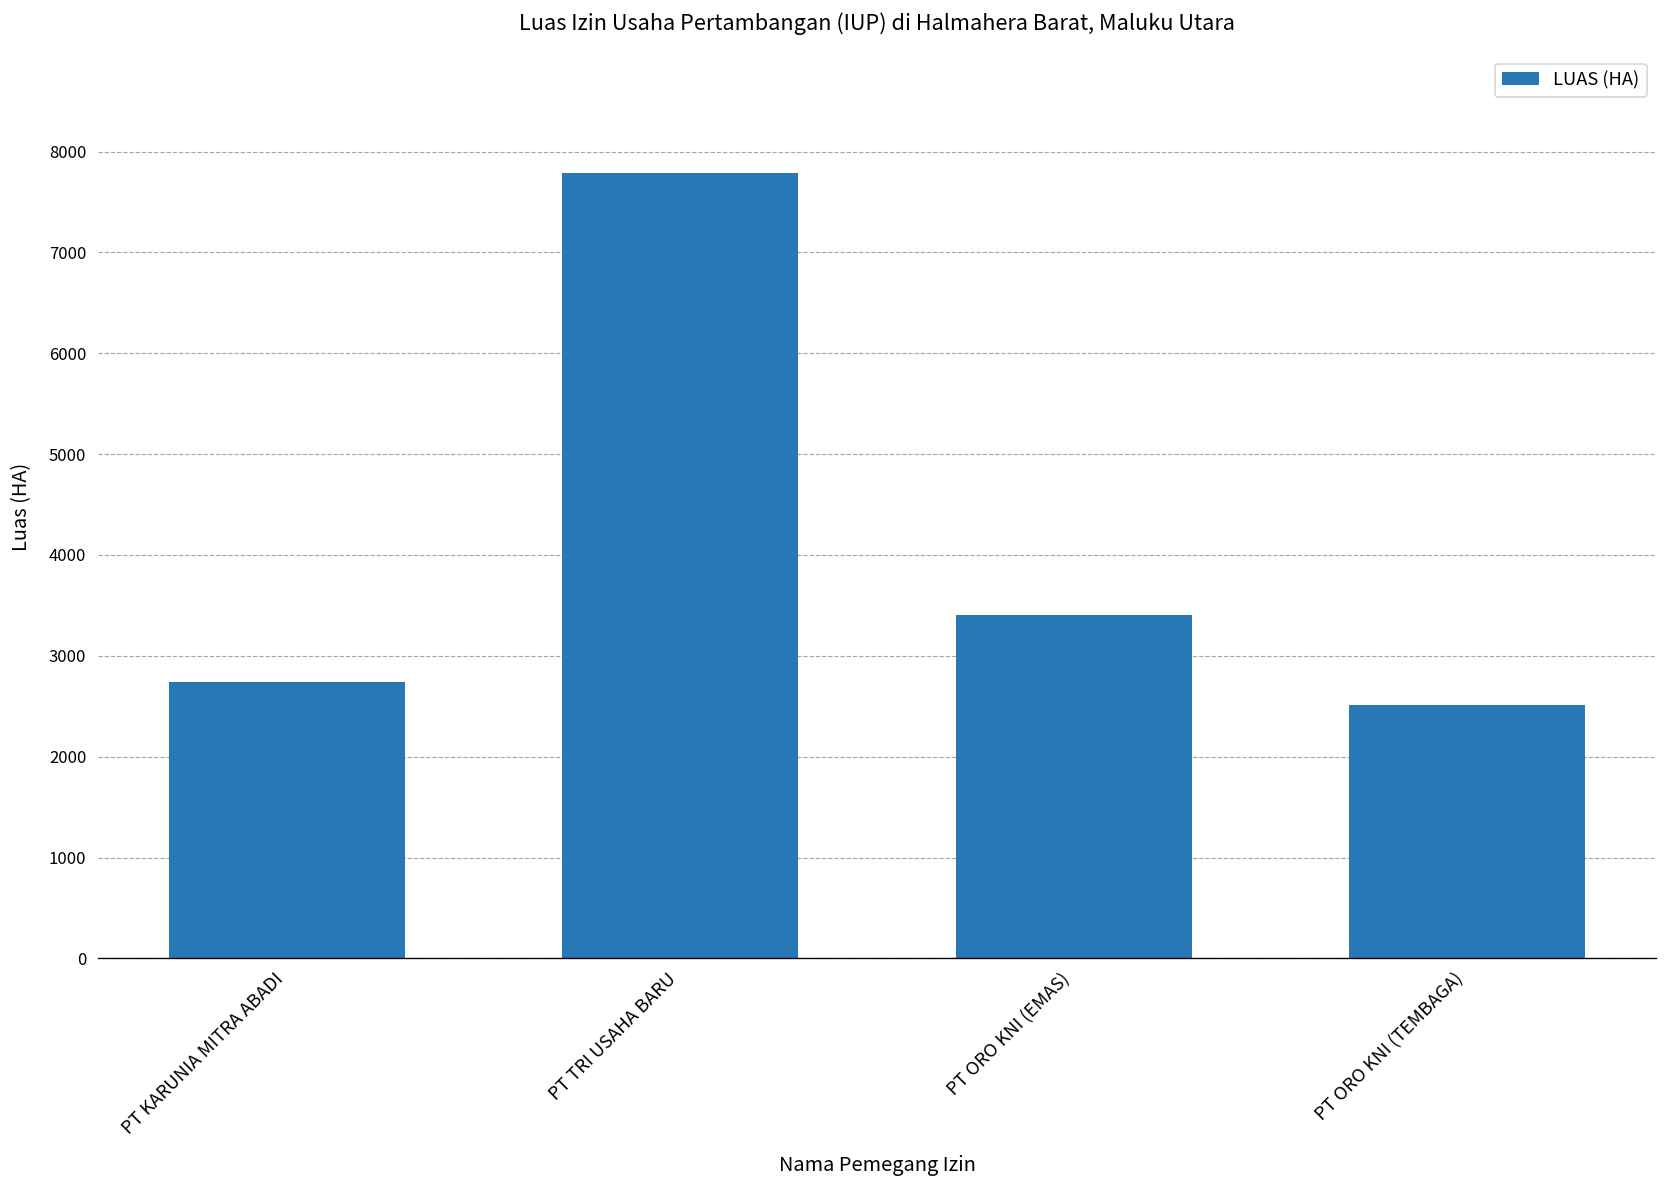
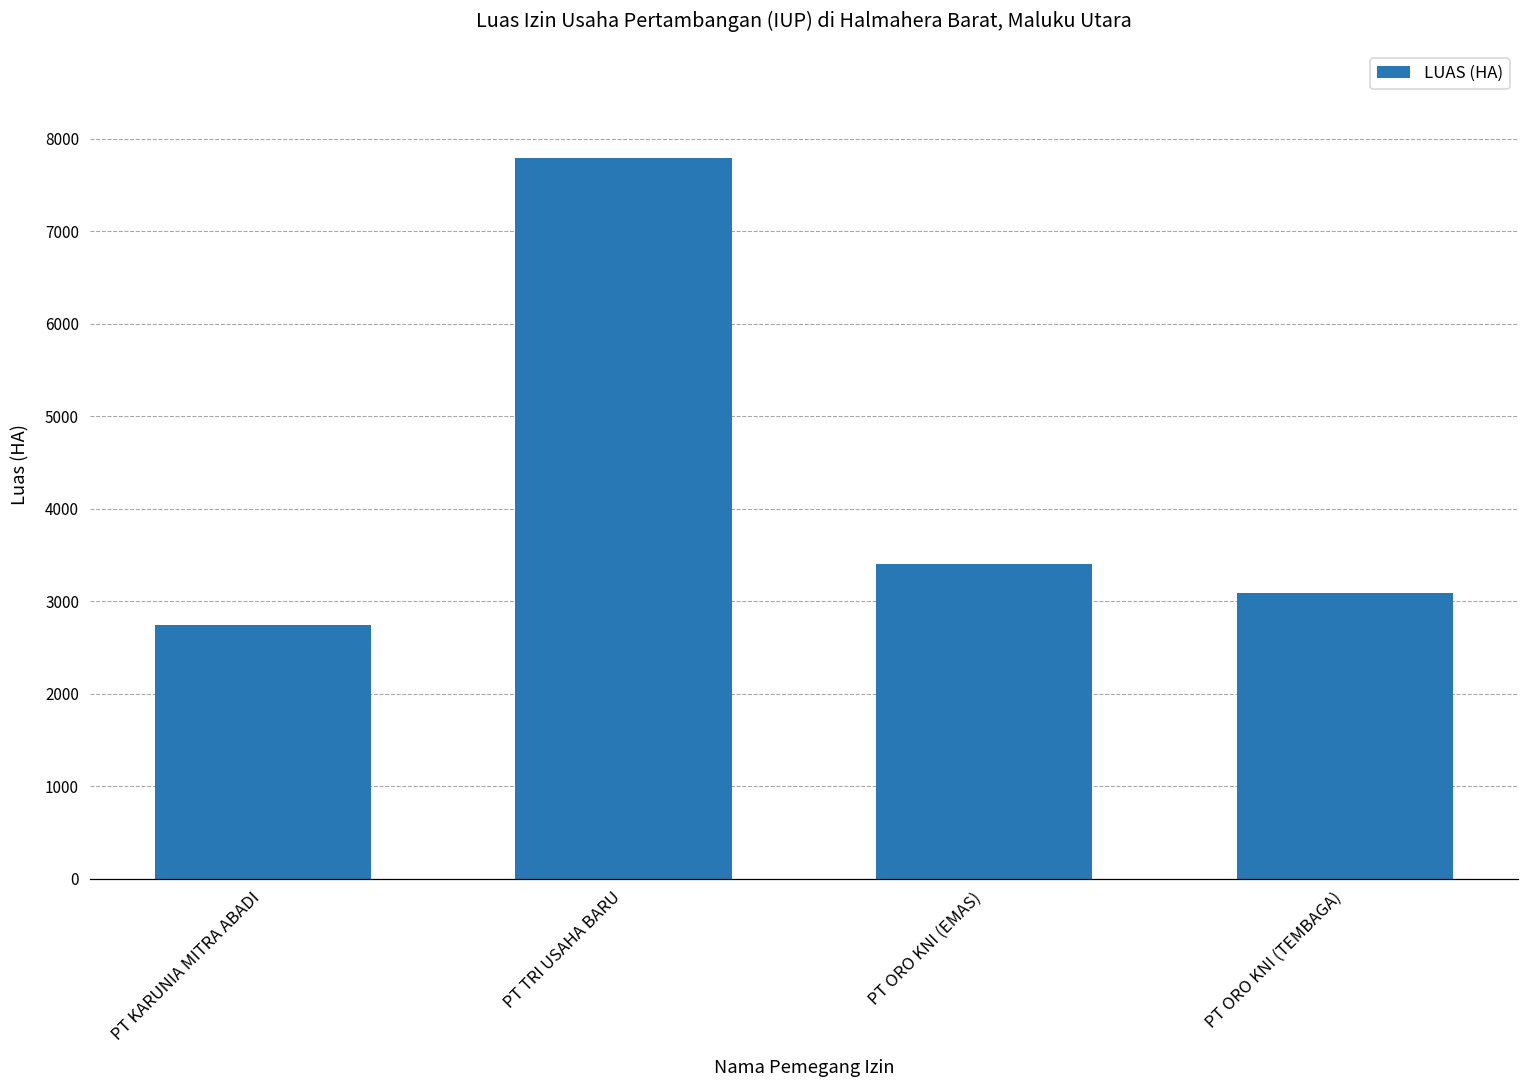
PT ORO KNI (TEMBAGA): 2500 -> 3100
